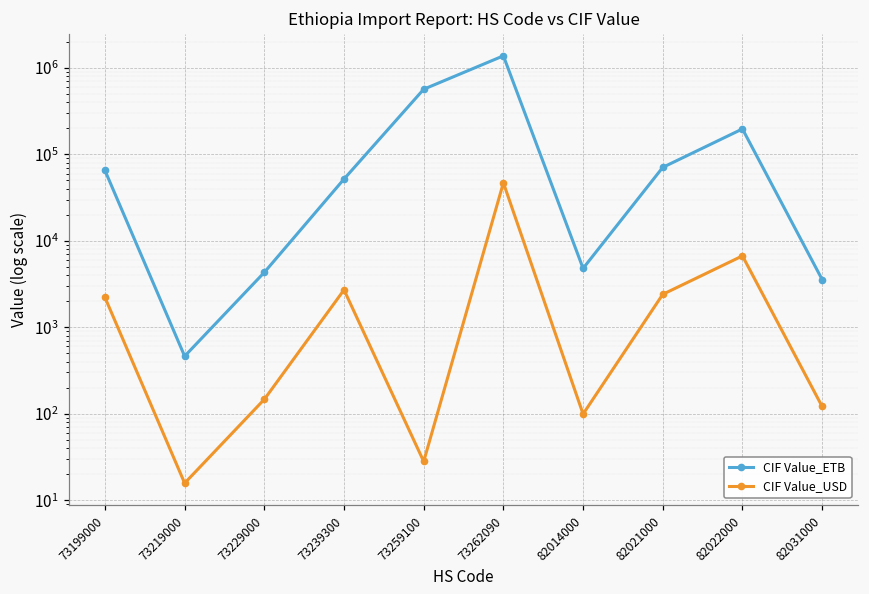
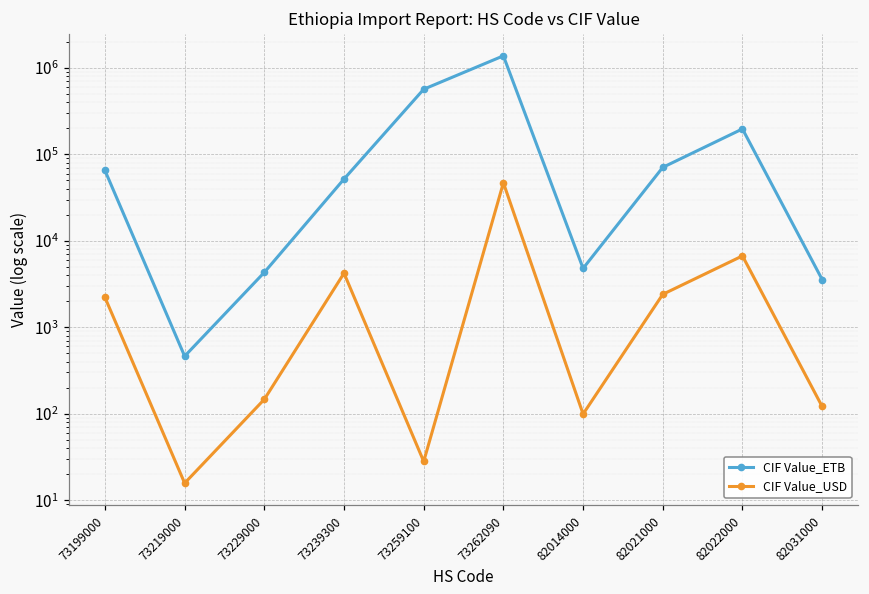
CIF Value_USD, 73239300: 2700 -> 4000
